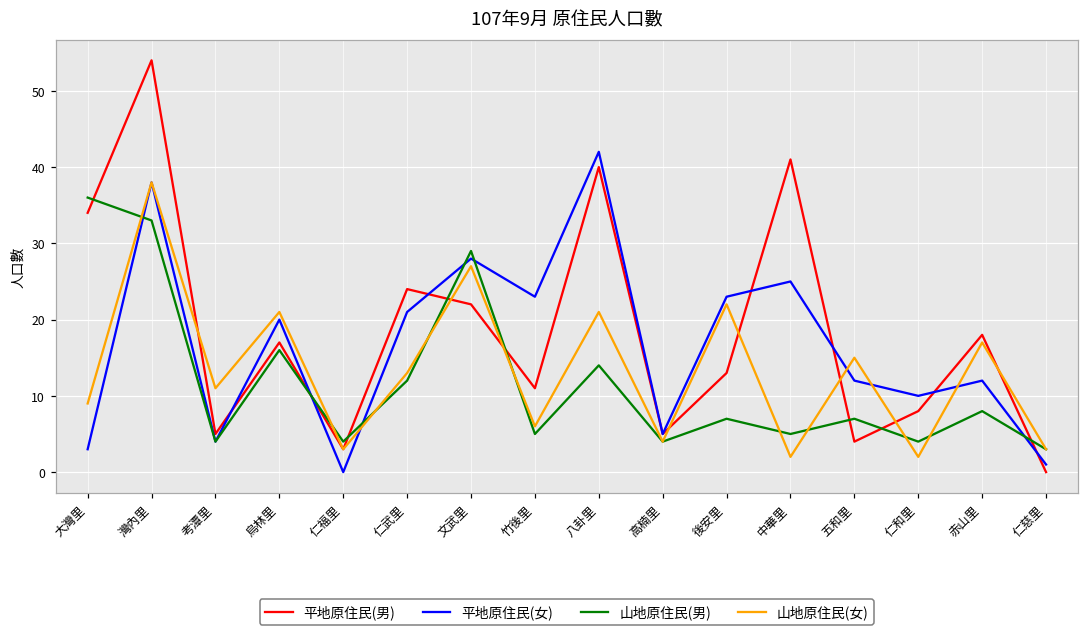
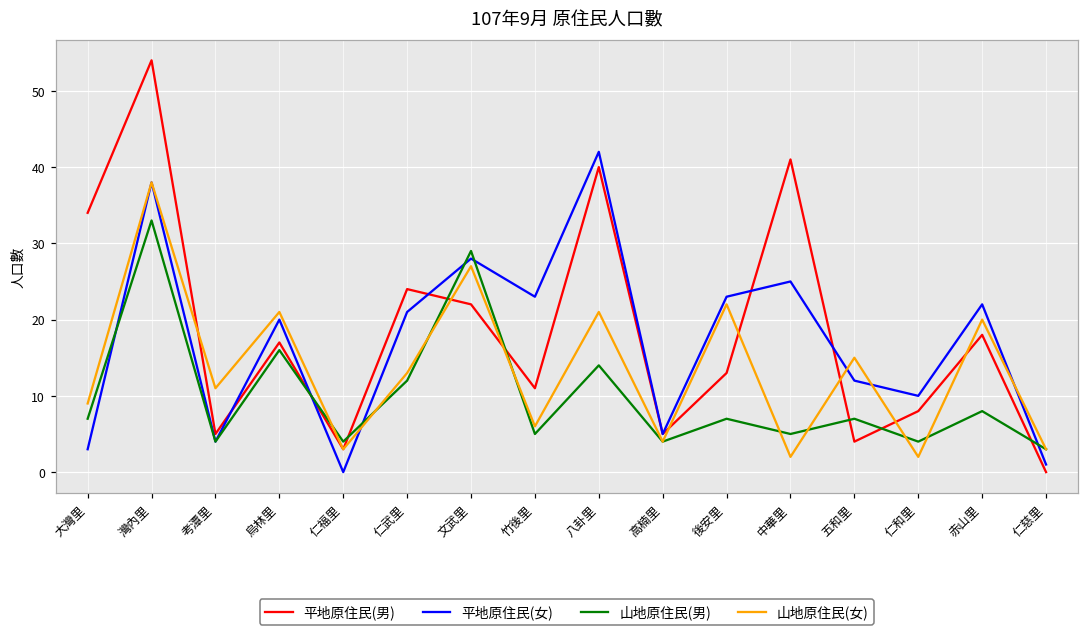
山地原住民(男), 大灣里: 36 -> 7
平地原住民(女), 赤山里: 12 -> 22
山地原住民(女), 赤山里: 17 -> 20
